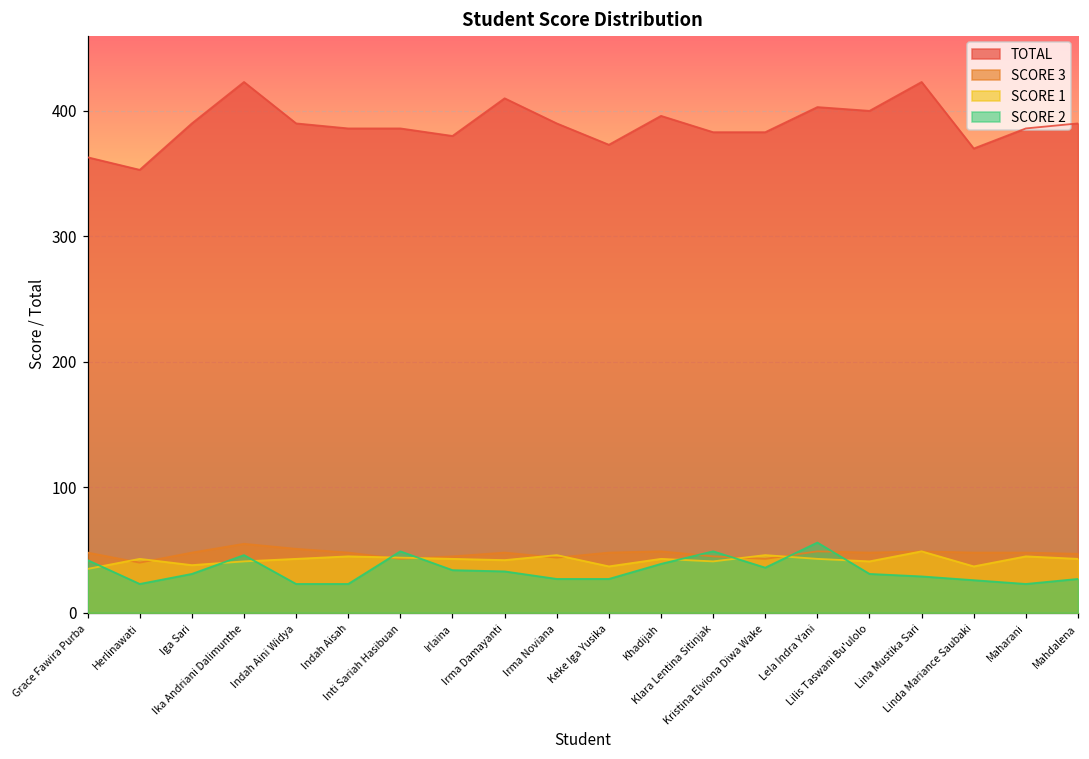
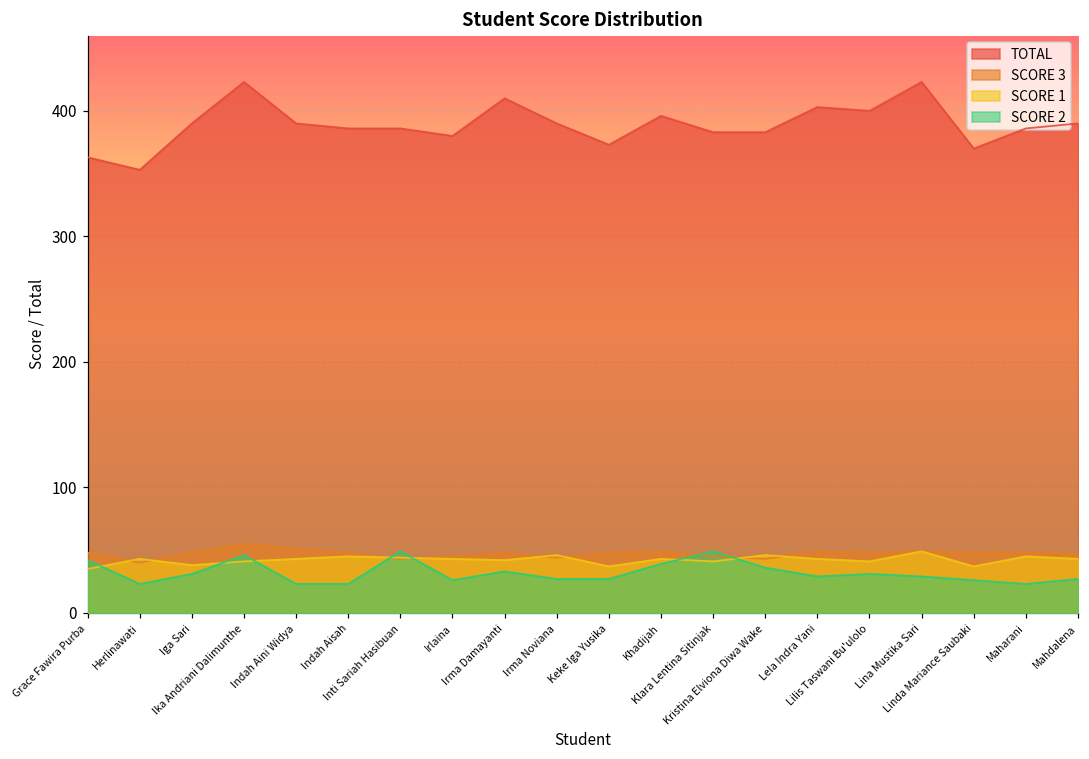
SCORE 2, Irlaina: 34 -> 26
SCORE 2, Lela Indra Yani: 56 -> 29
